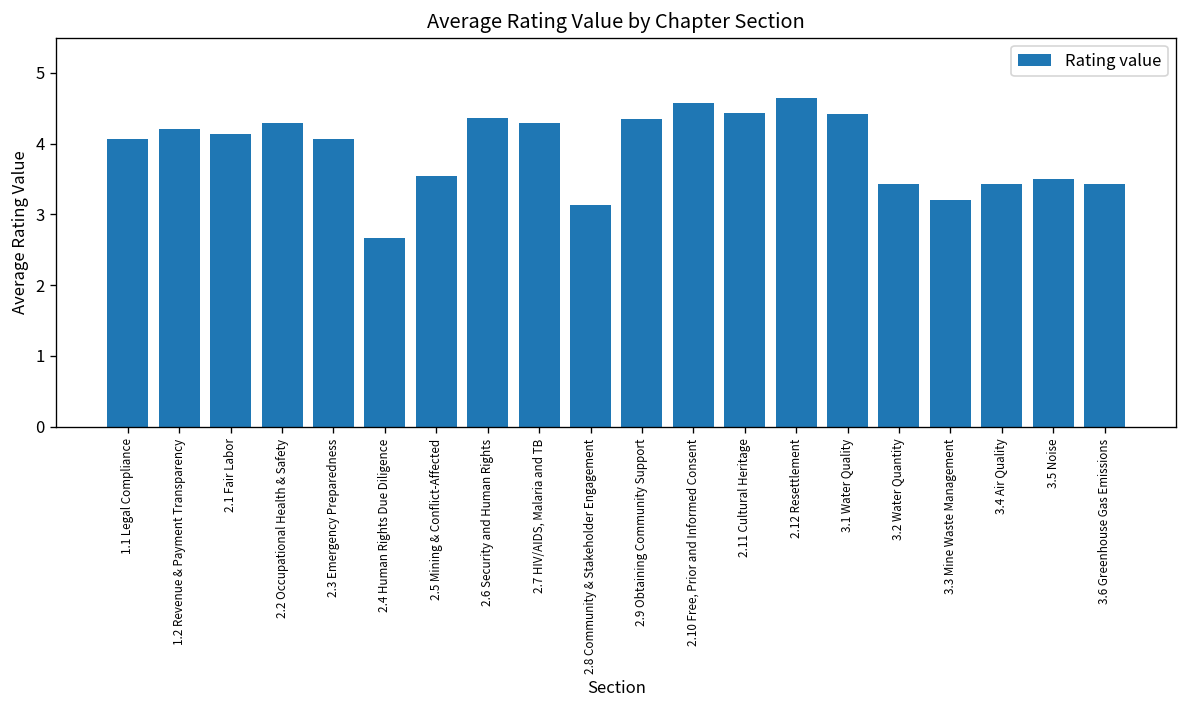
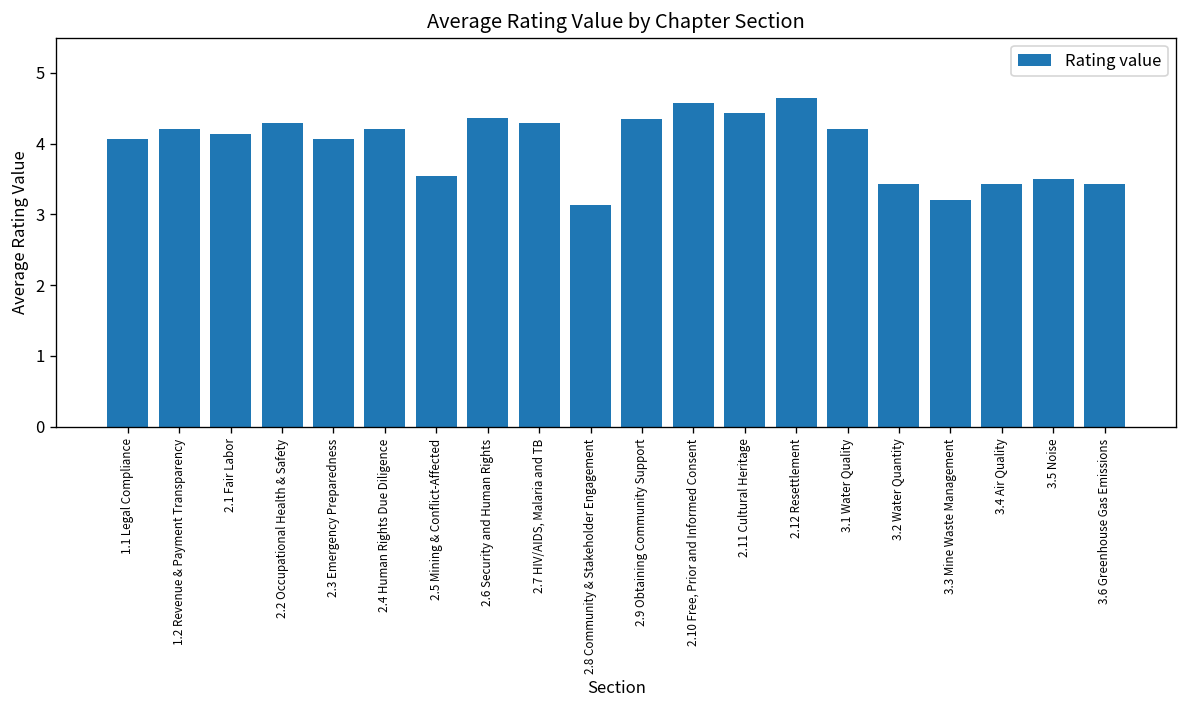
2.4 Human Rights Due Diligence: 2.7 -> 4.2
3.1 Water Quality: 4.4 -> 4.2
